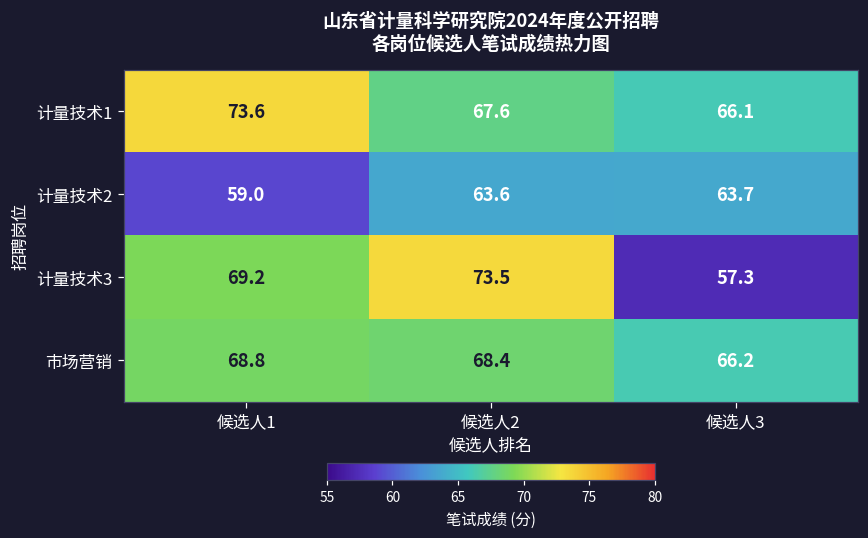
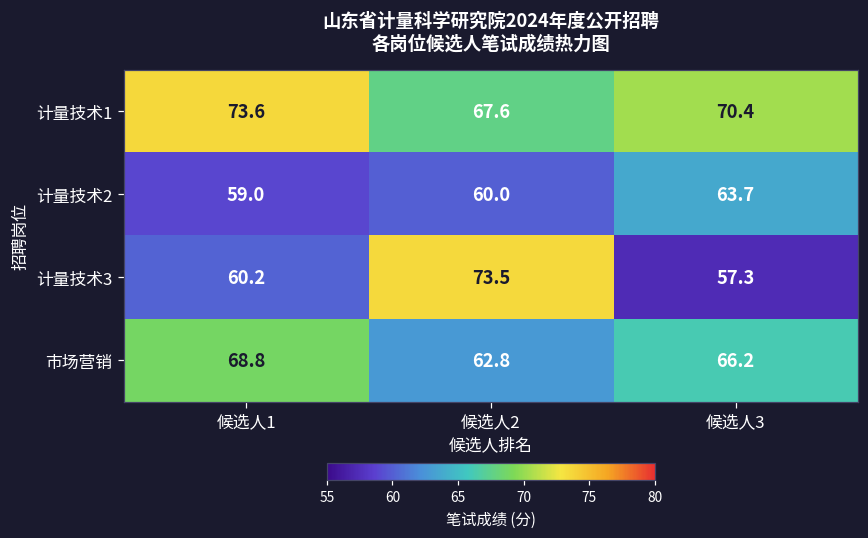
计量技术1, 候选人3: 66.1 -> 70.4
计量技术2, 候选人2: 63.6 -> 60.0
计量技术3, 候选人1: 69.2 -> 60.2
市场营销, 候选人2: 68.4 -> 62.8
